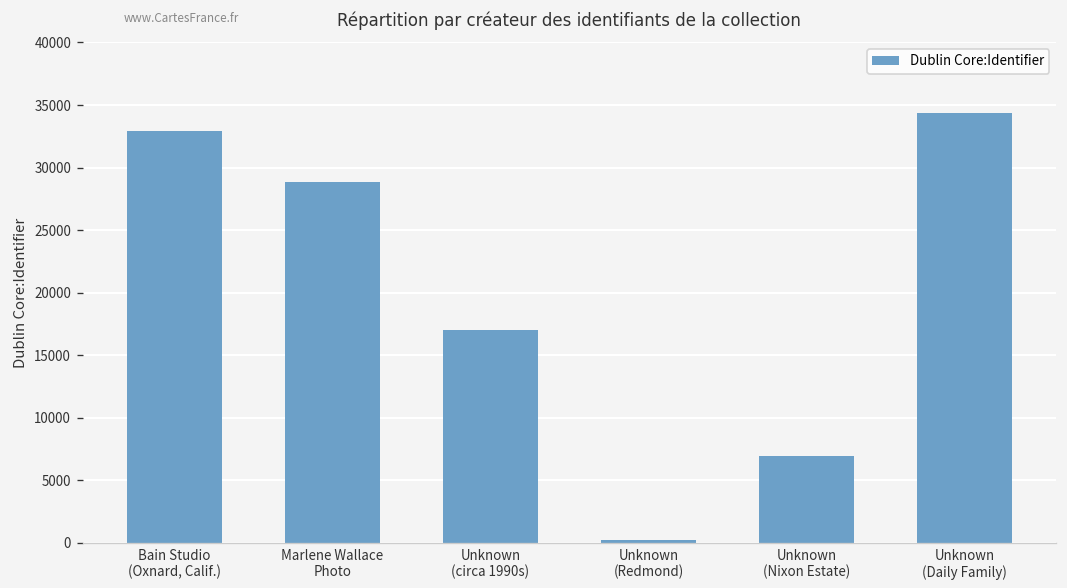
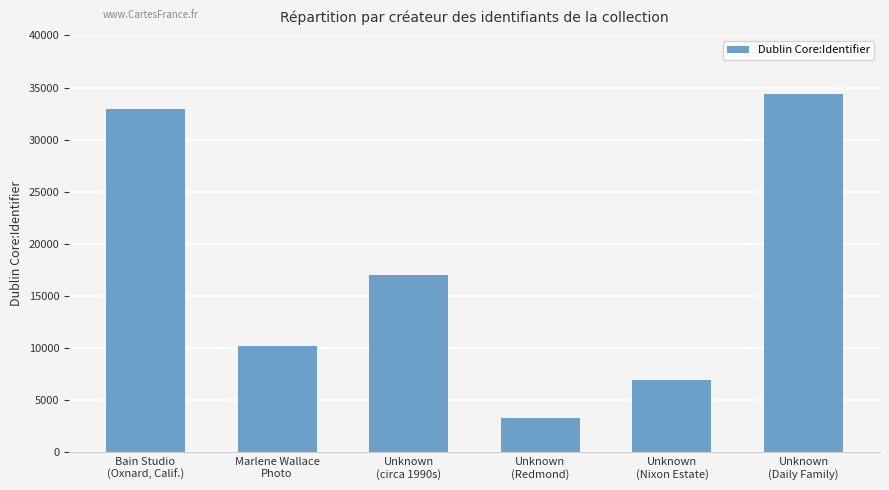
Marlene Wallace Photo: 28900 -> 10200
Unknown (Redmond): 200 -> 3300
